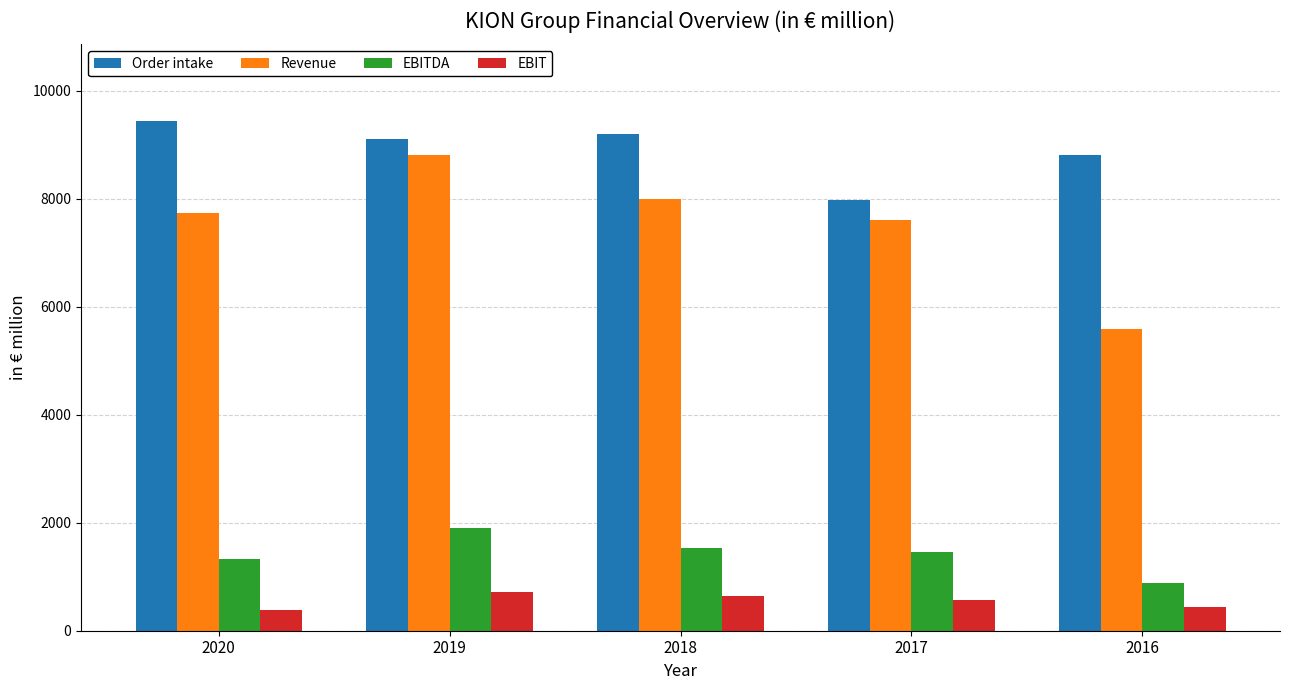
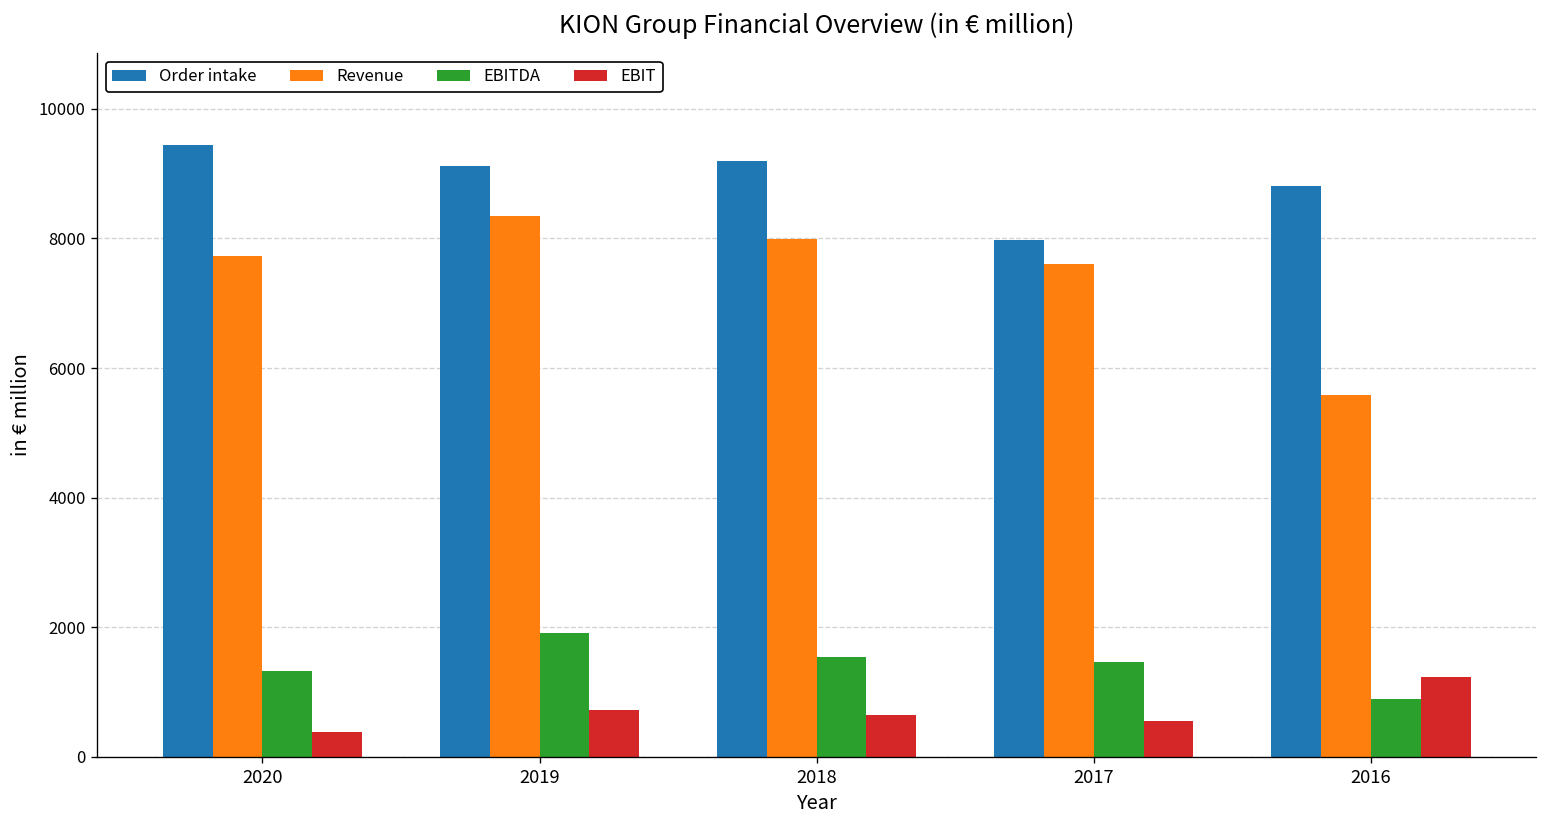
Revenue, 2019: 8800 -> 8300
EBIT, 2016: 400 -> 1200
